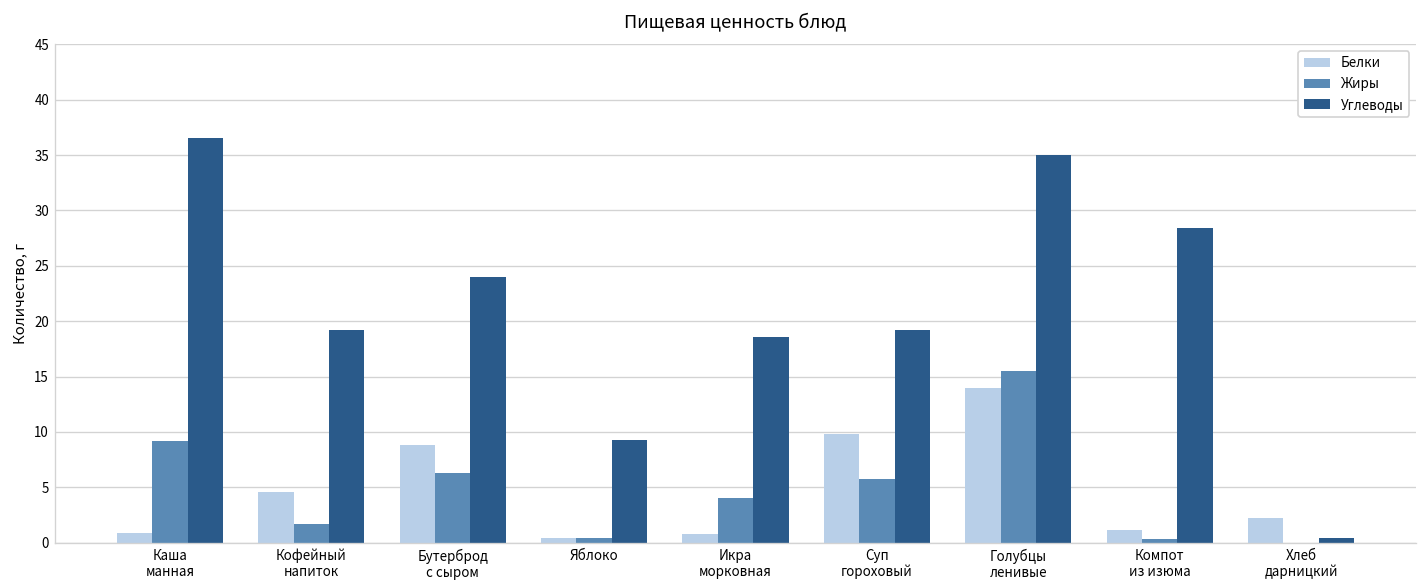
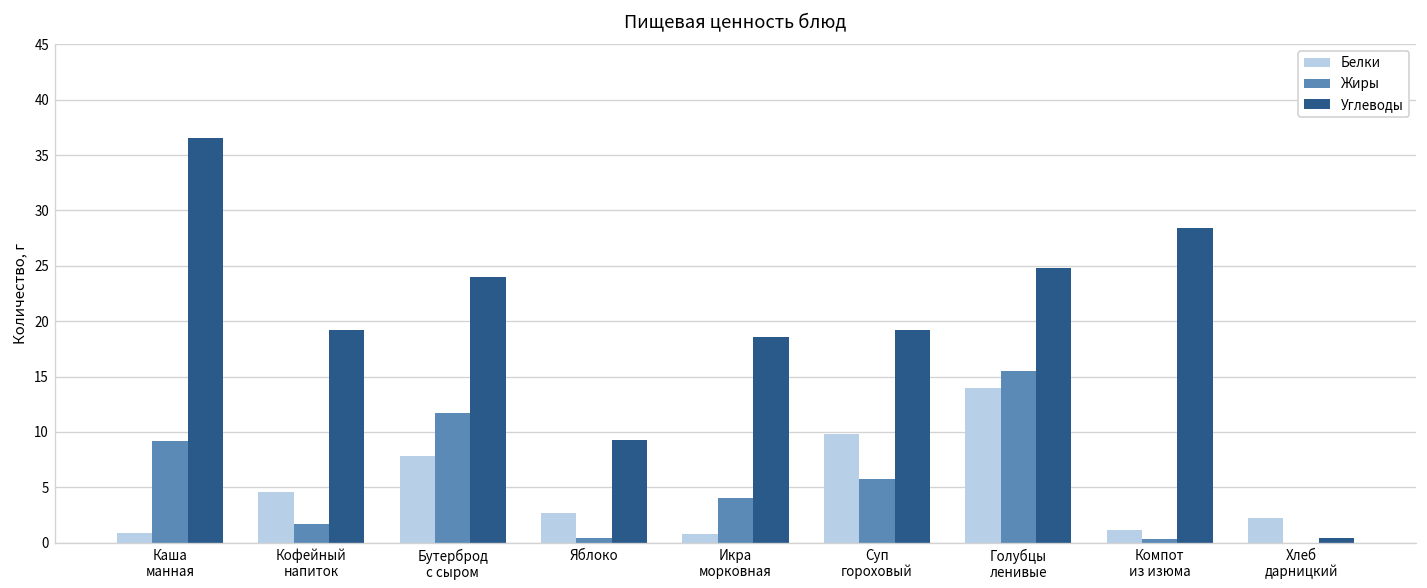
Белки, Бутерброд с сыром: 9 -> 8
Жиры, Бутерброд с сыром: 6 -> 12
Белки, Яблоко: 0 -> 3
Углеводы, Голубцы ленивые: 35 -> 25
